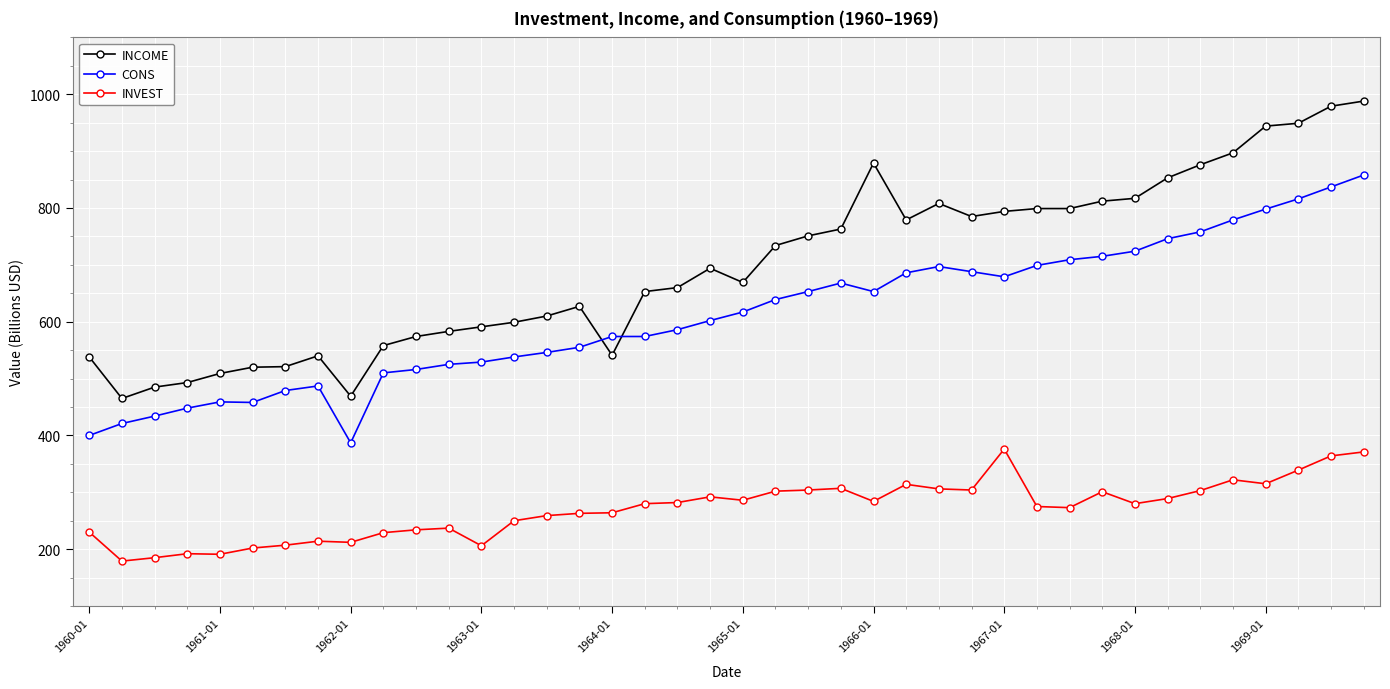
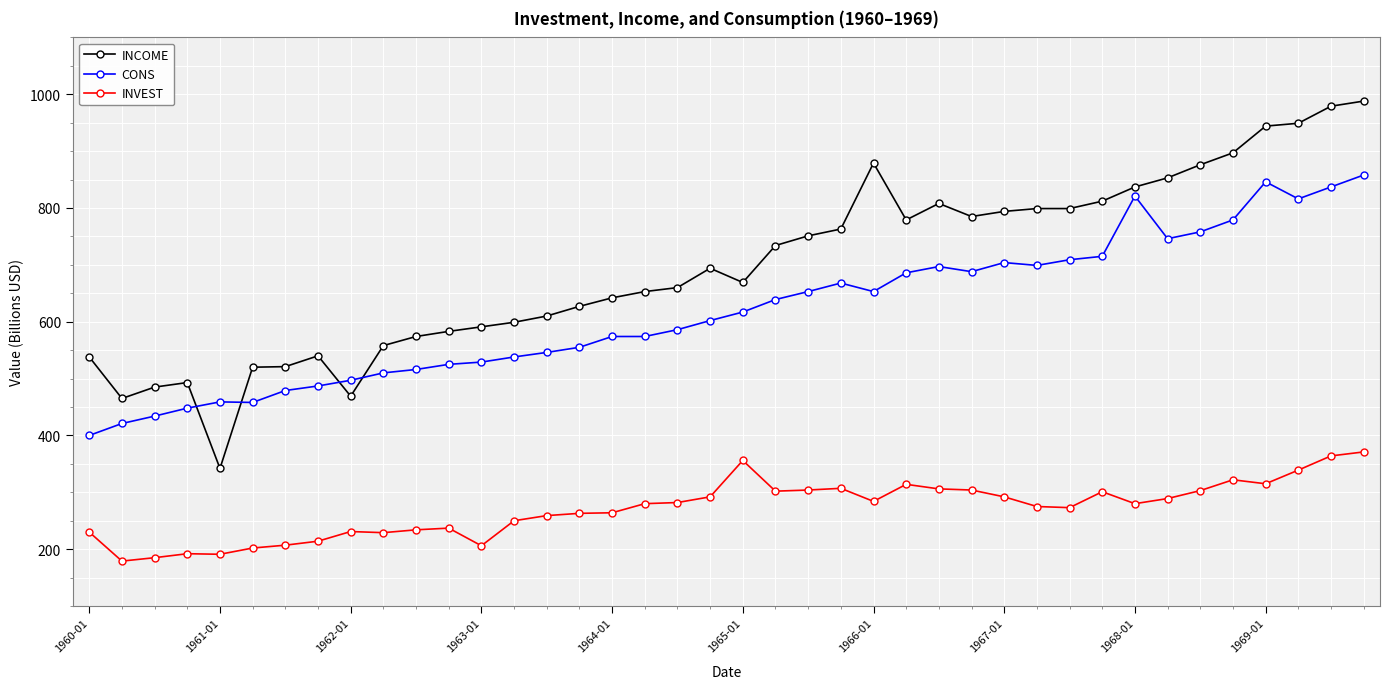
INCOME, 1961-01: 510 -> 340
CONS, 1962-01: 390 -> 500
INVEST, 1962-01: 210 -> 230
INCOME, 1964-01: 540 -> 640
INVEST, 1965-01: 290 -> 360
CONS, 1967-01: 680 -> 700
INVEST, 1967-01: 380 -> 290
INCOME, 1968-01: 820 -> 840
CONS, 1968-01: 720 -> 820
CONS, 1969-01: 800 -> 850
